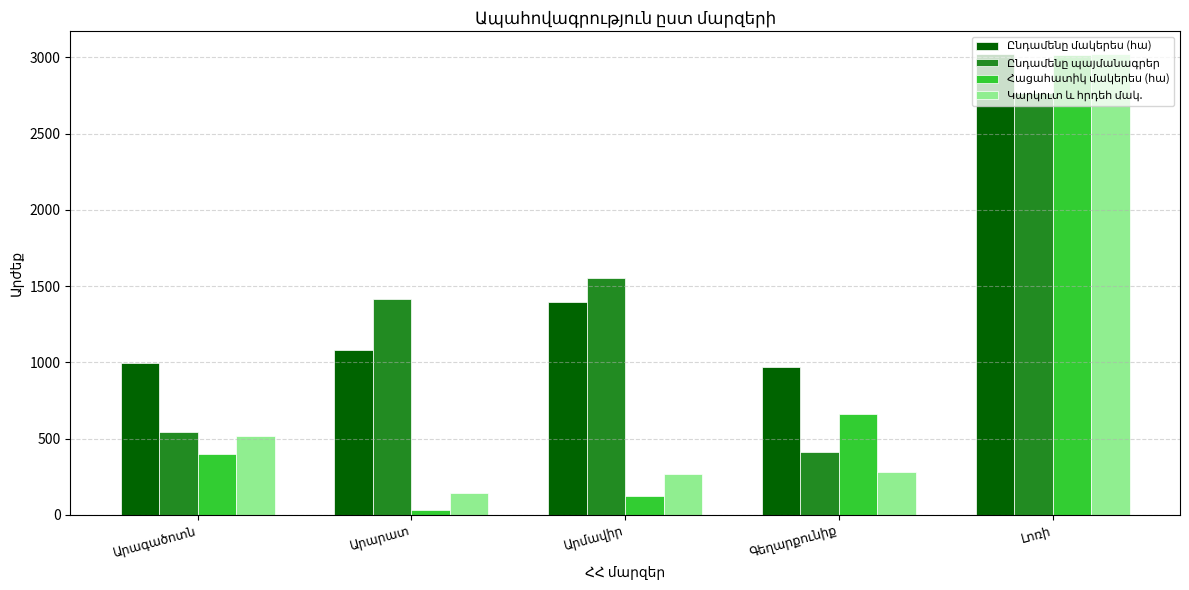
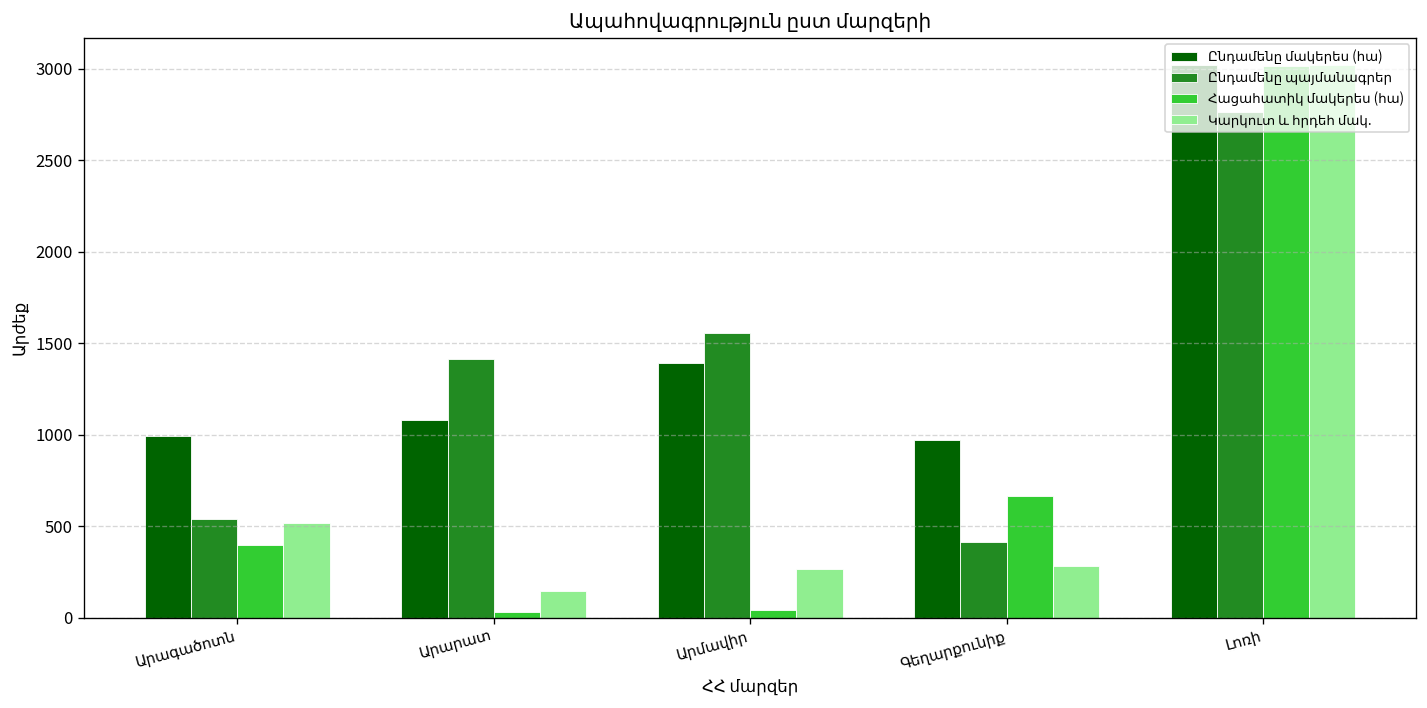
Հացահատիկ մակերես (հա), Արմավիր: 120 -> 40
